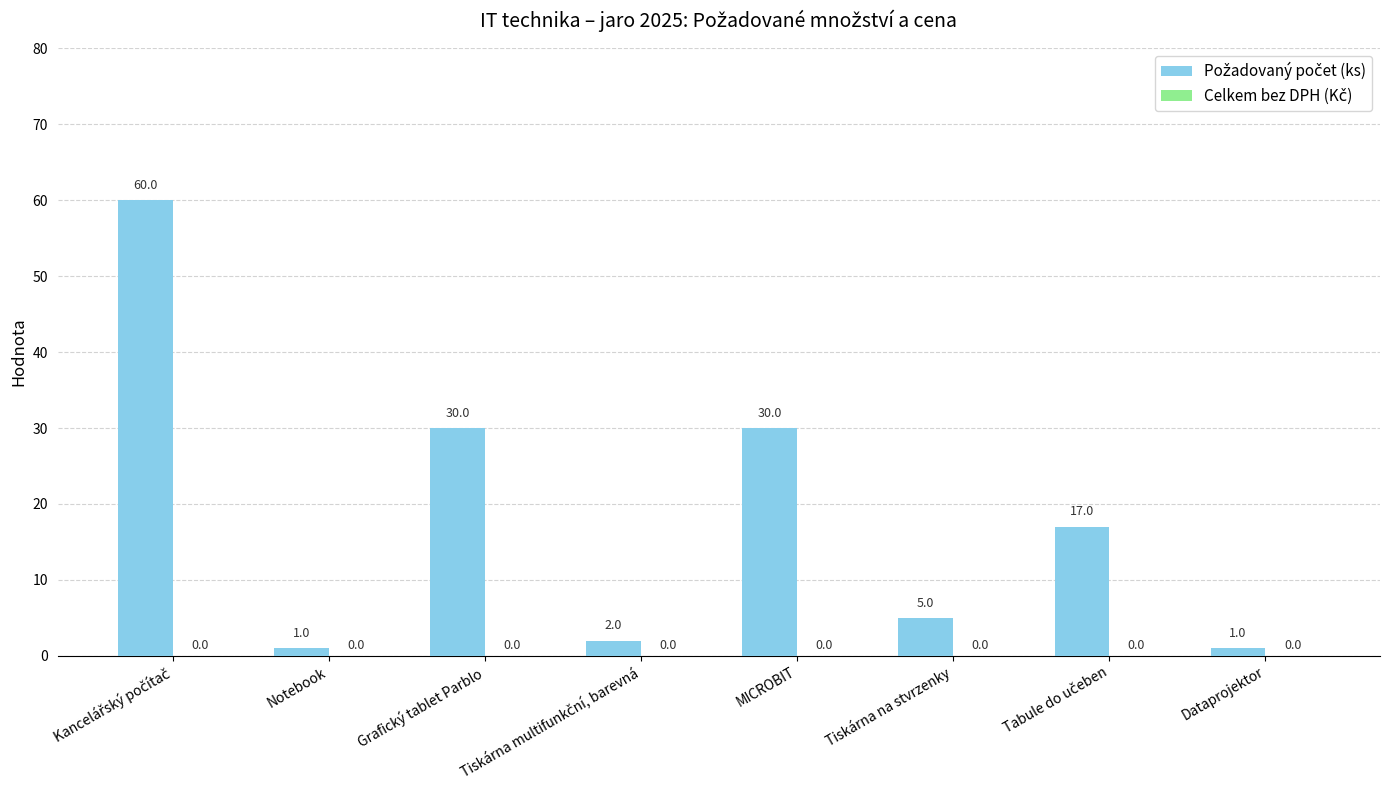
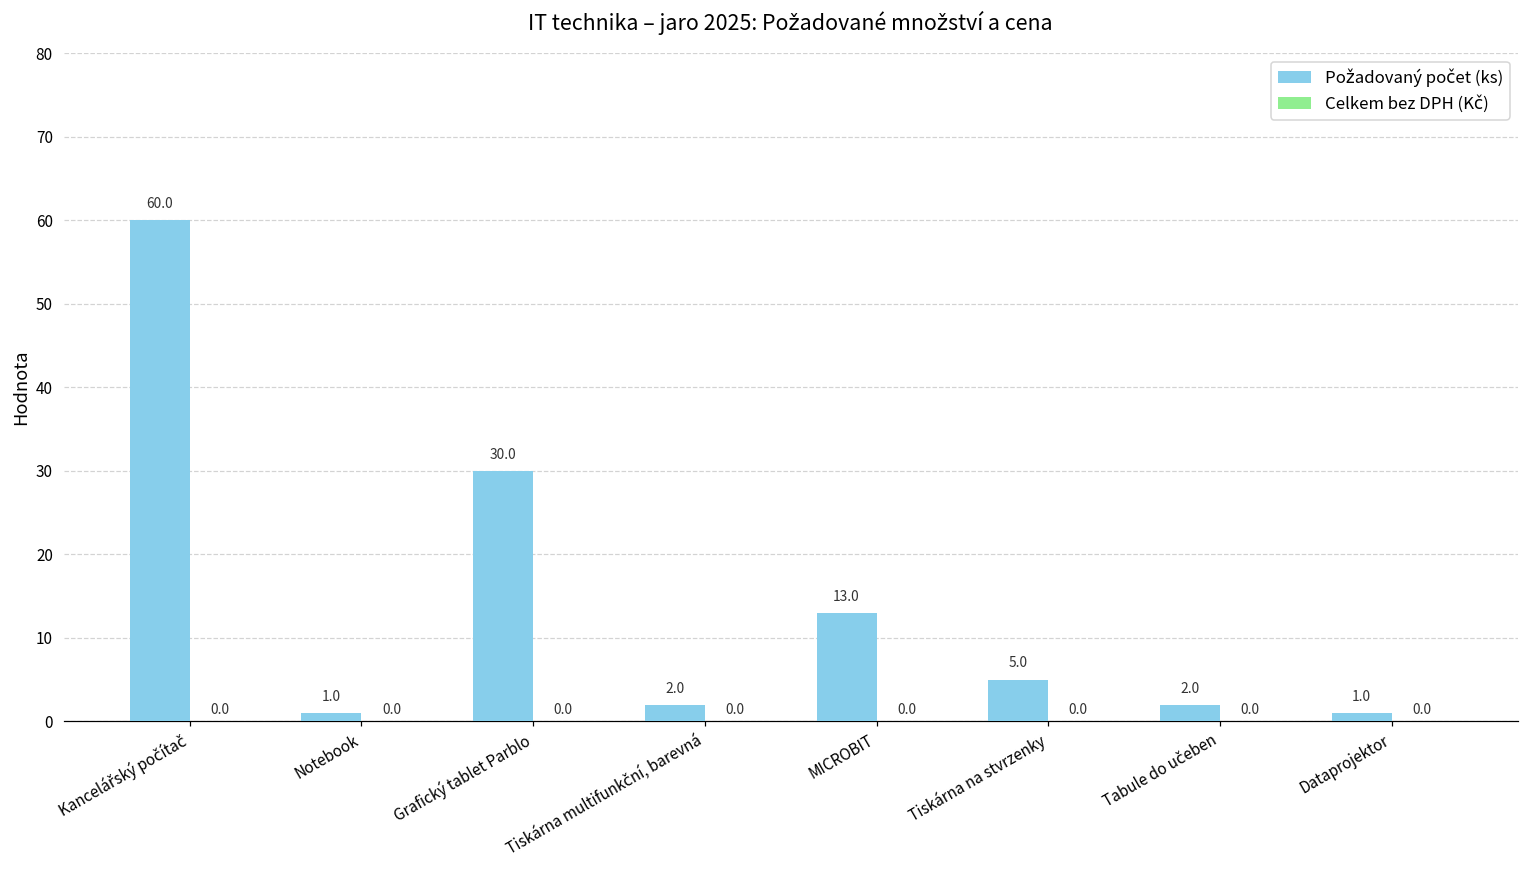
Požadovaný počet (ks), MICROBIT: 30.0 -> 13.0
Požadovaný počet (ks), Tabule do učeben: 17.0 -> 2.0
